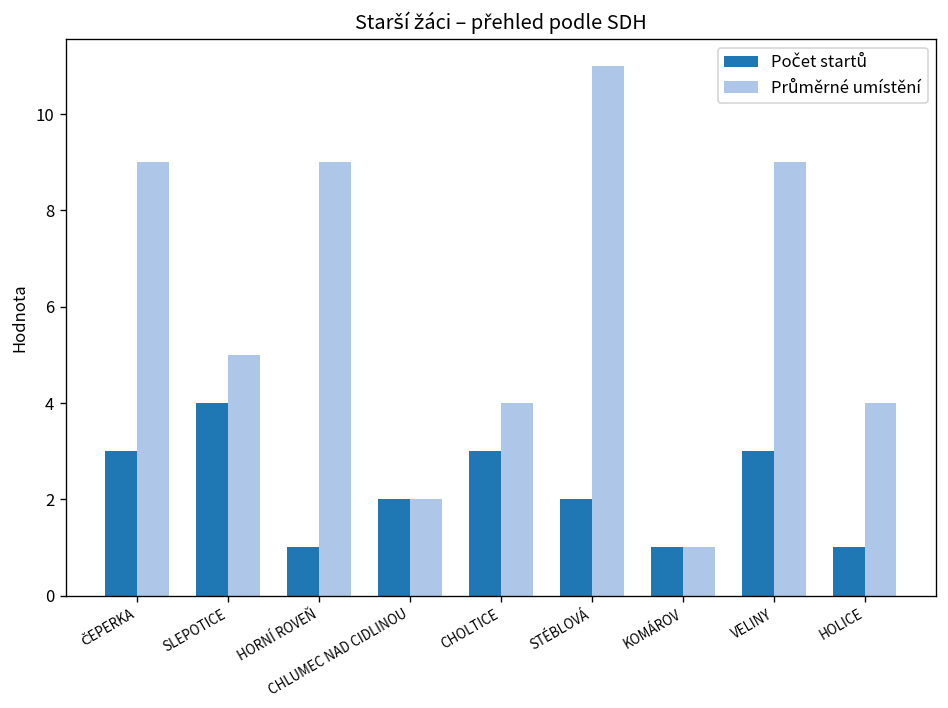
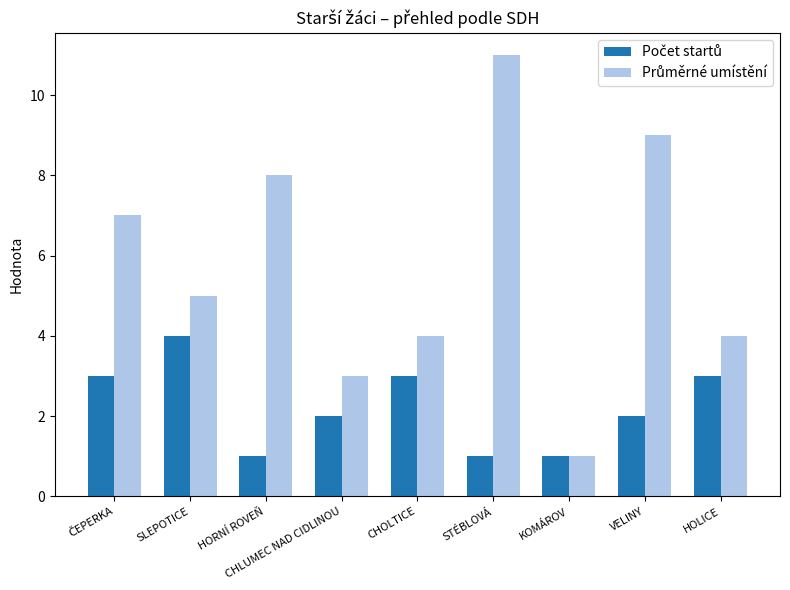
Průměrné umístění, ČEPERKA: 9 -> 7
Průměrné umístění, HORNÍ ROVEŇ: 9 -> 8
Průměrné umístění, CHLUMEC NAD CIDLINOU: 2 -> 3
Počet startů, STÉBLOVÁ: 2 -> 1
Počet startů, VELINY: 3 -> 2
Počet startů, HOLICE: 1 -> 3
